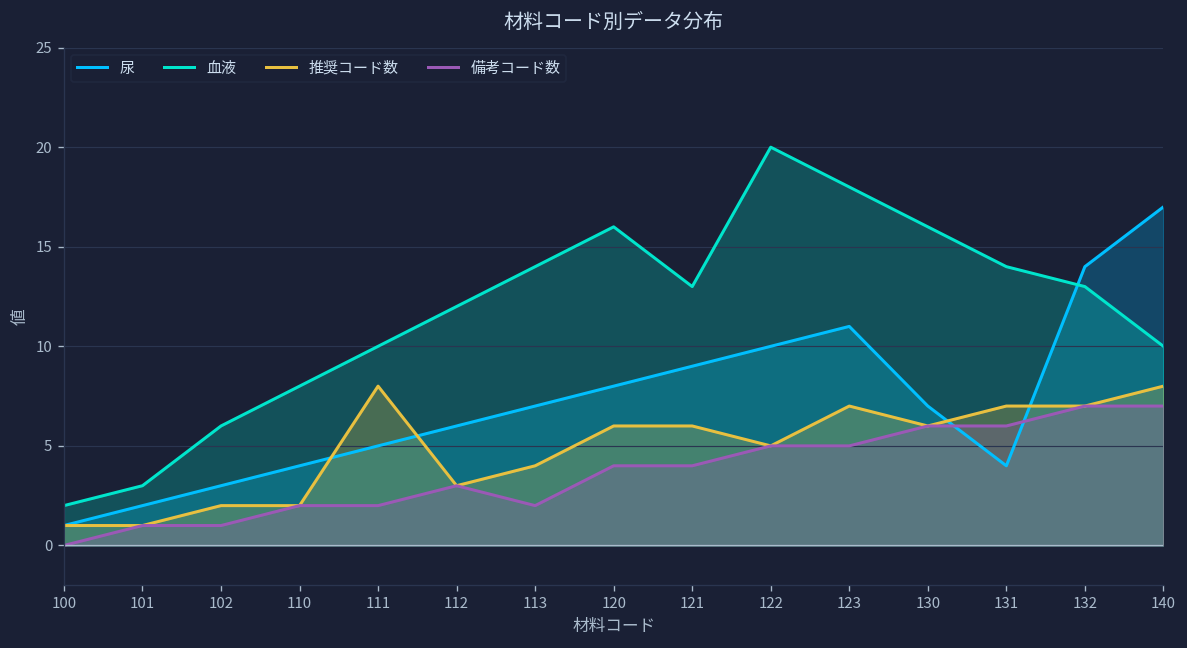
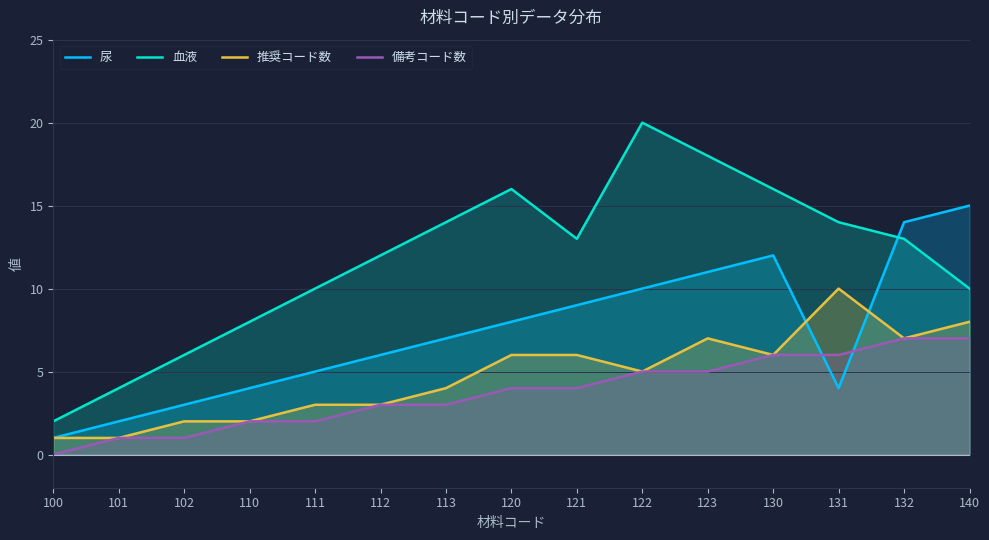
血液, 101: 3 -> 4
推奨コード数, 111: 8 -> 3
備考コード数, 113: 2 -> 3
尿, 130: 7 -> 12
推奨コード数, 131: 7 -> 10
尿, 140: 17 -> 15
